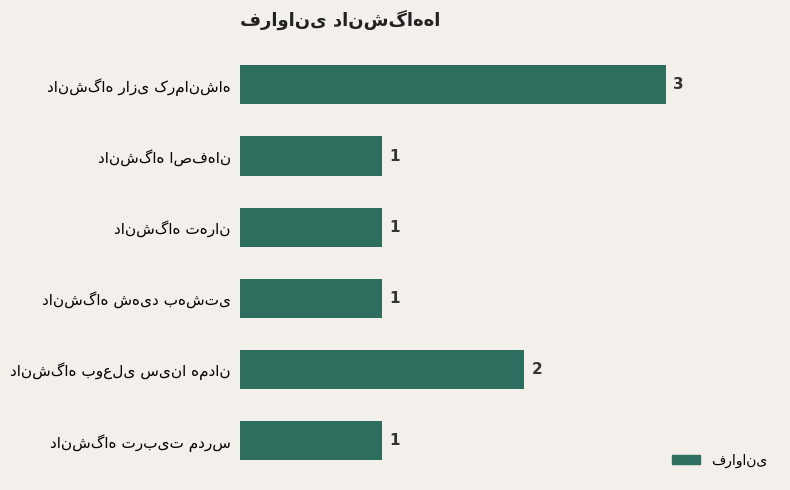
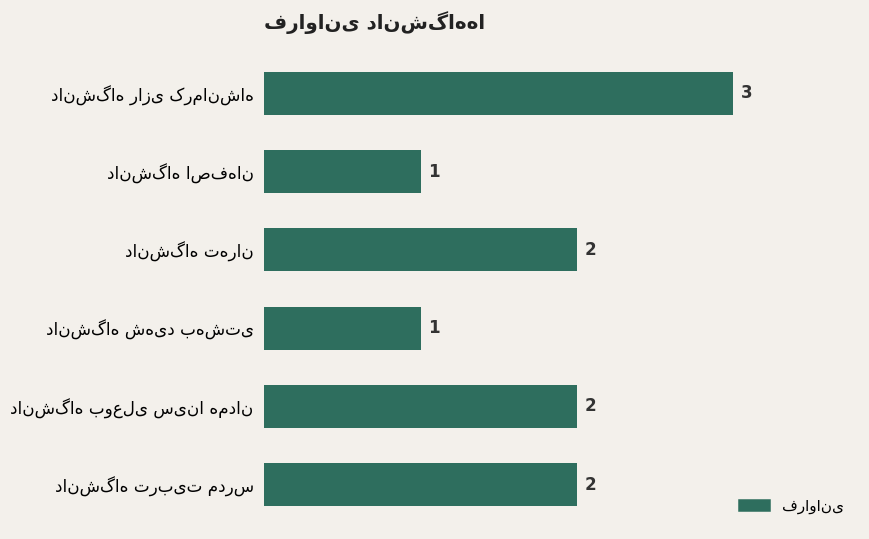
دانشگاه تهران: 1 -> 2
دانشگاه تربیت مدرس: 1 -> 2
